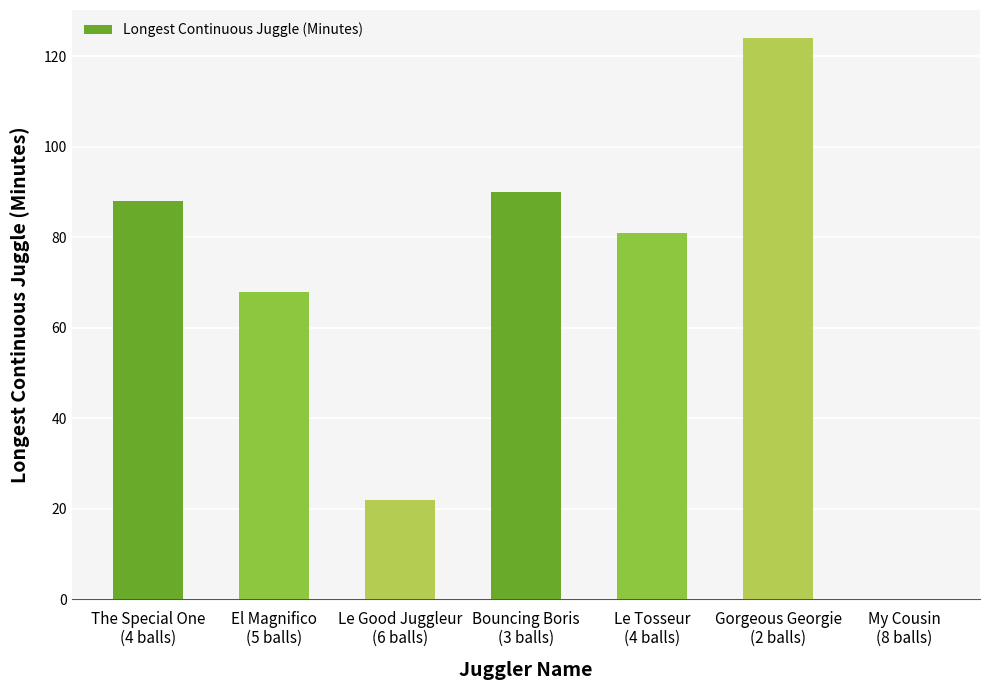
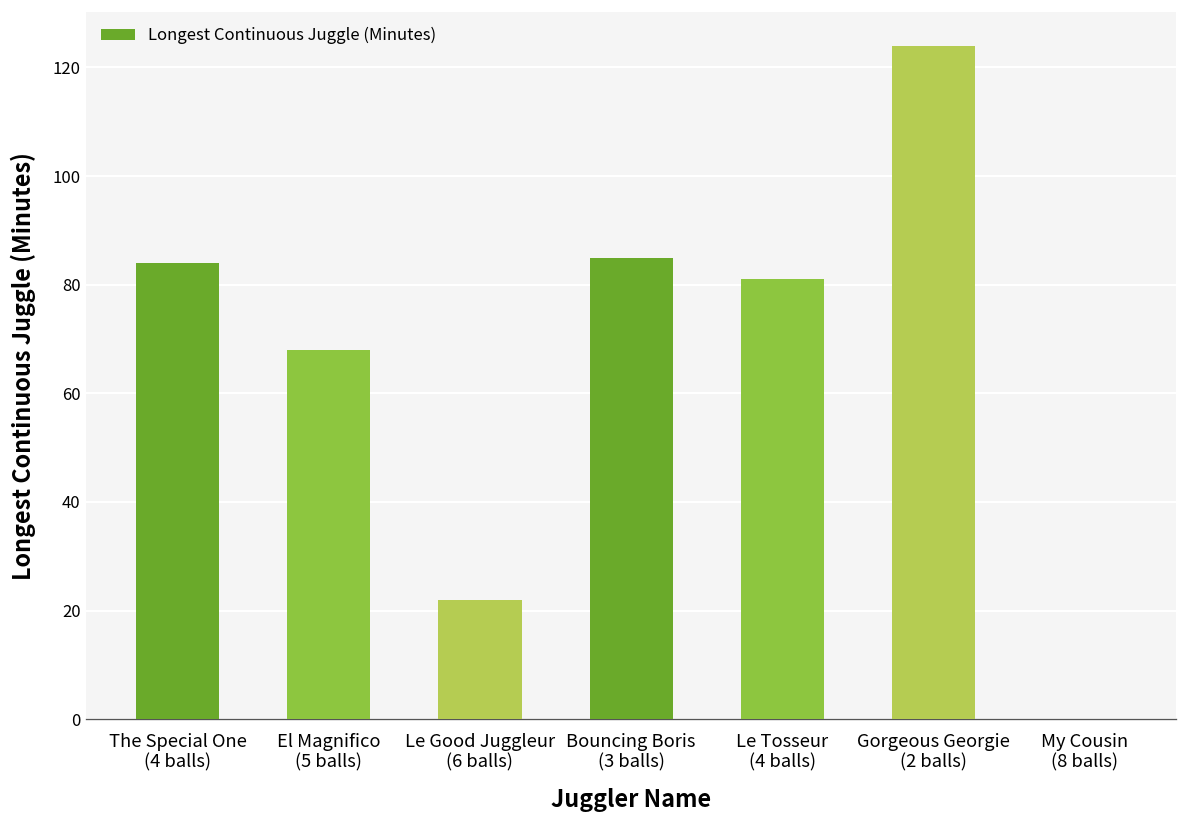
The Special One (4 balls): 88 -> 84
Bouncing Boris (3 balls): 90 -> 85
